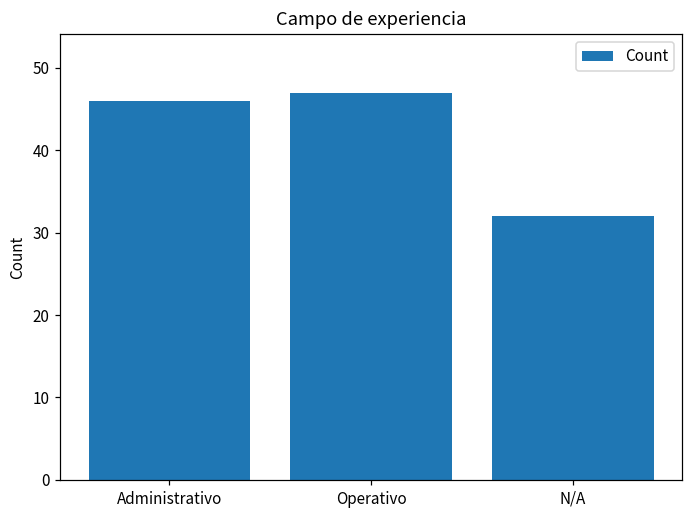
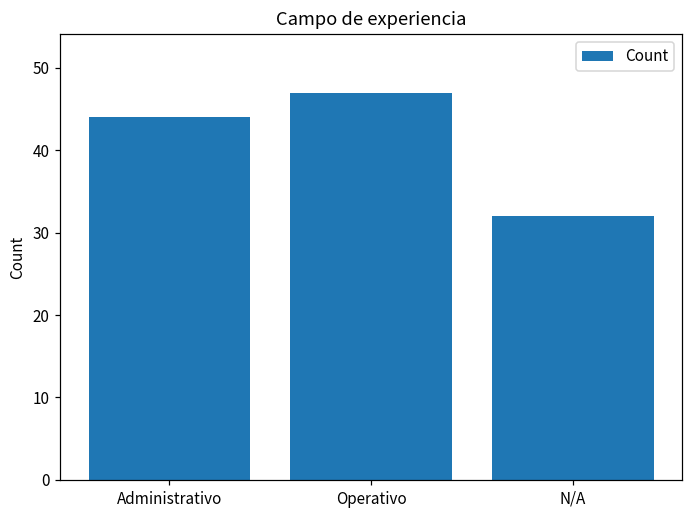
Administrativo: 46 -> 44
